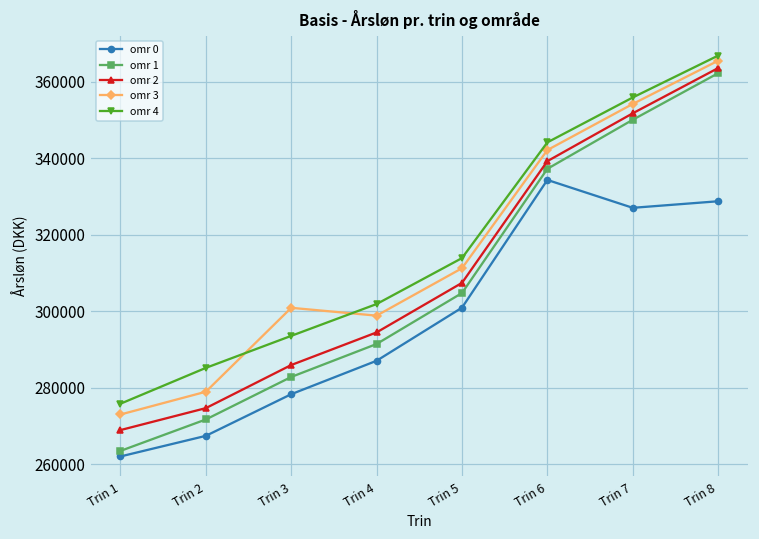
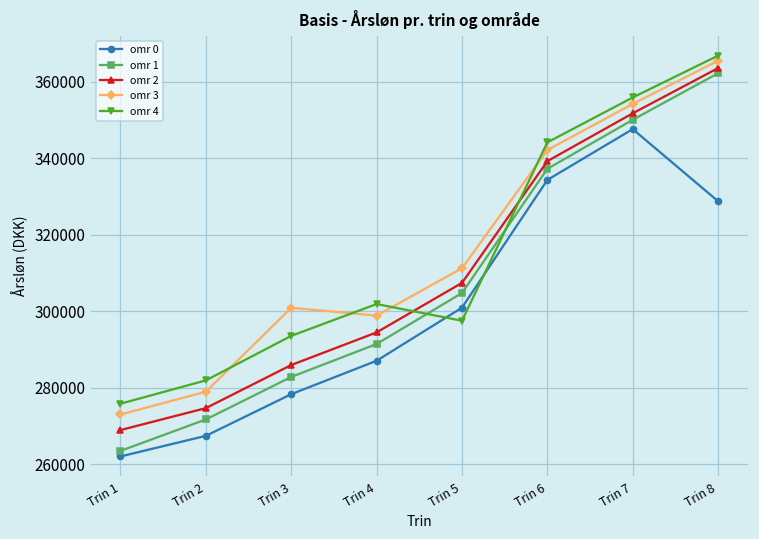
omr 4, Trin 2: 285000 -> 282000
omr 4, Trin 5: 314000 -> 298000
omr 0, Trin 7: 327000 -> 348000
